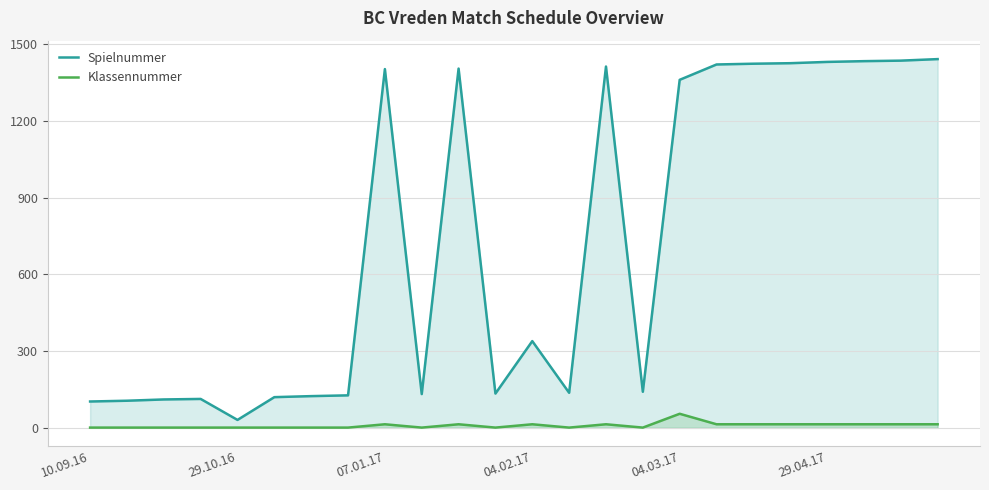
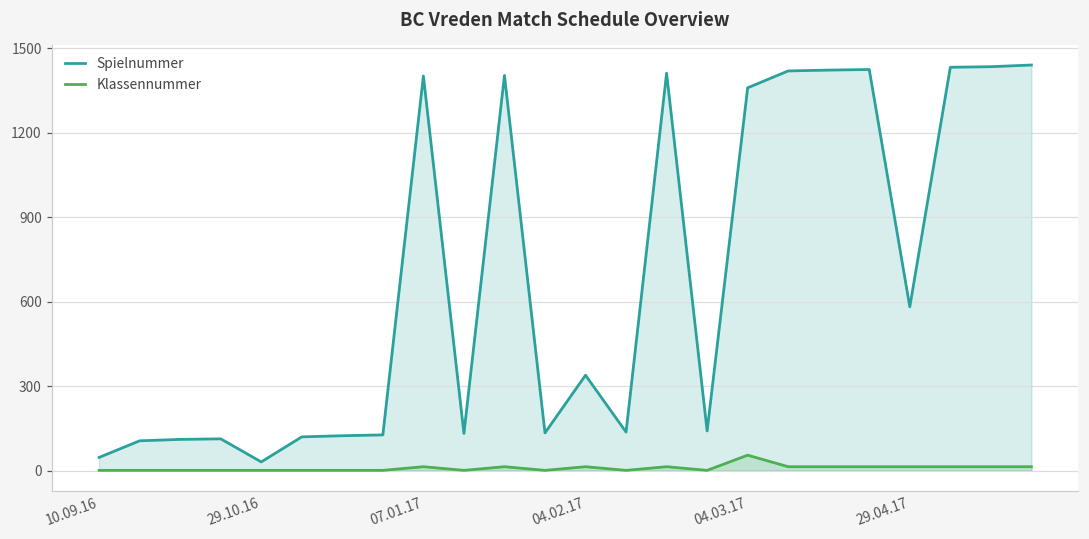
Spielnummer, 10.09.16: 100 -> 50
Spielnummer, 29.04.17: 1430 -> 580
